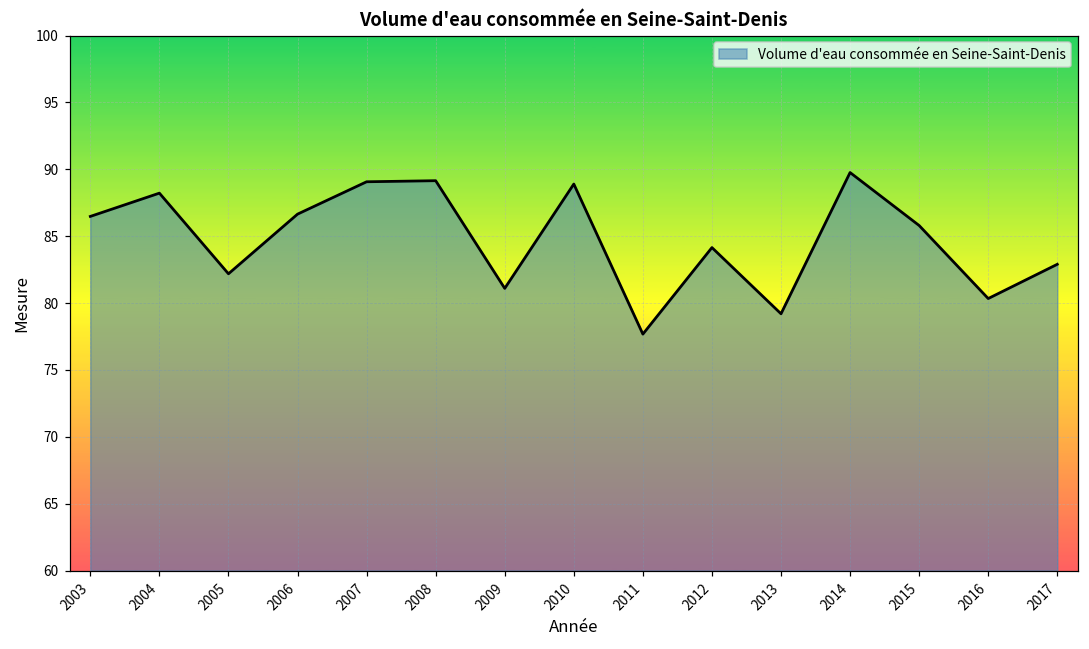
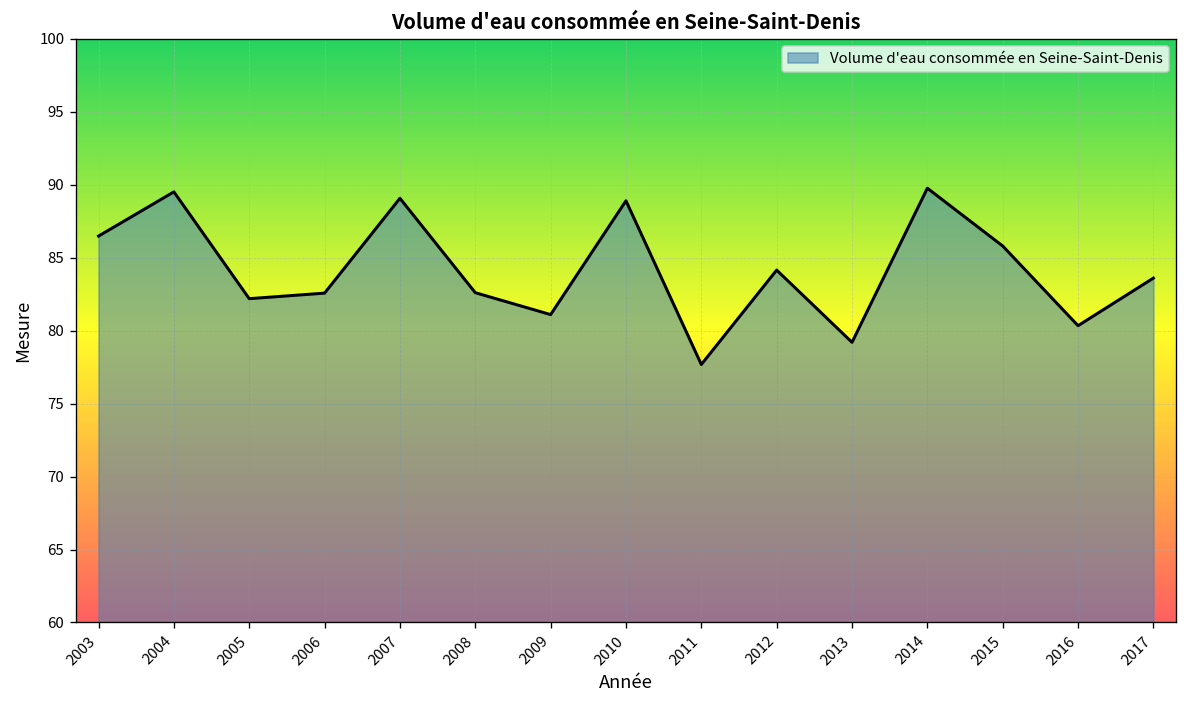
2004: 88.2 -> 89.5
2006: 86.7 -> 82.6
2008: 89.2 -> 82.6
2017: 82.9 -> 83.6
